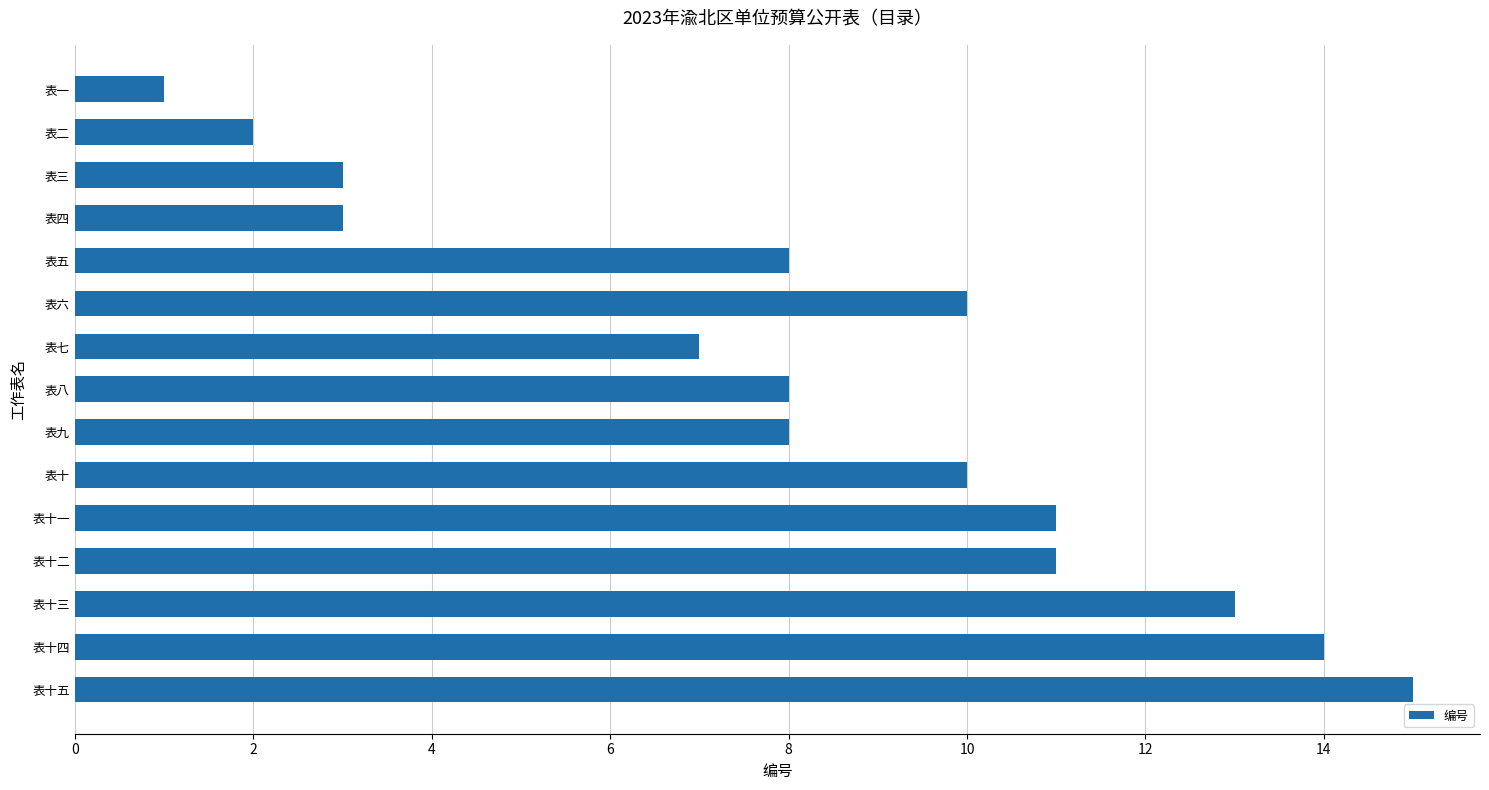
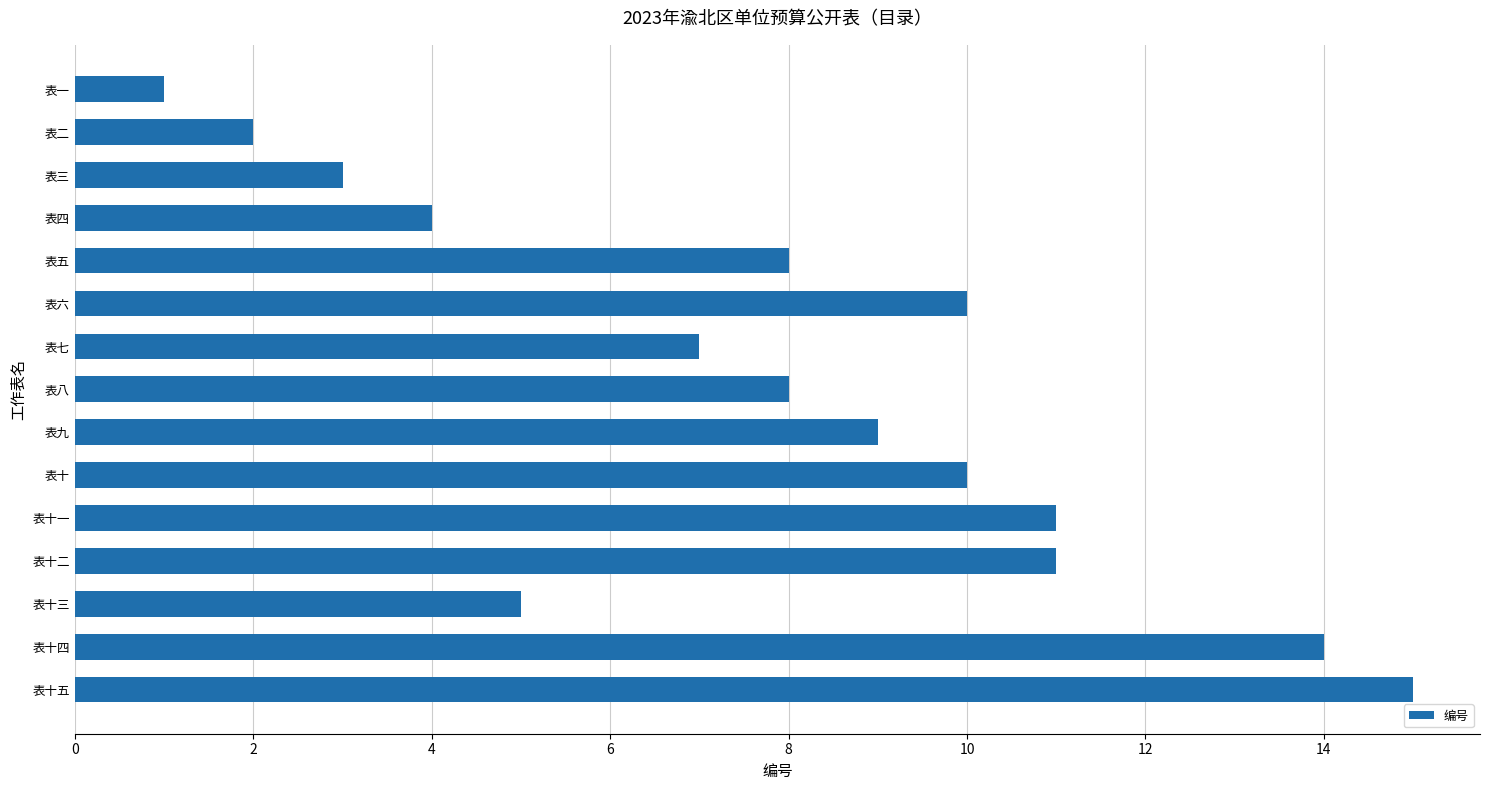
表四: 3 -> 4
表九: 8 -> 9
表十三: 13 -> 5
